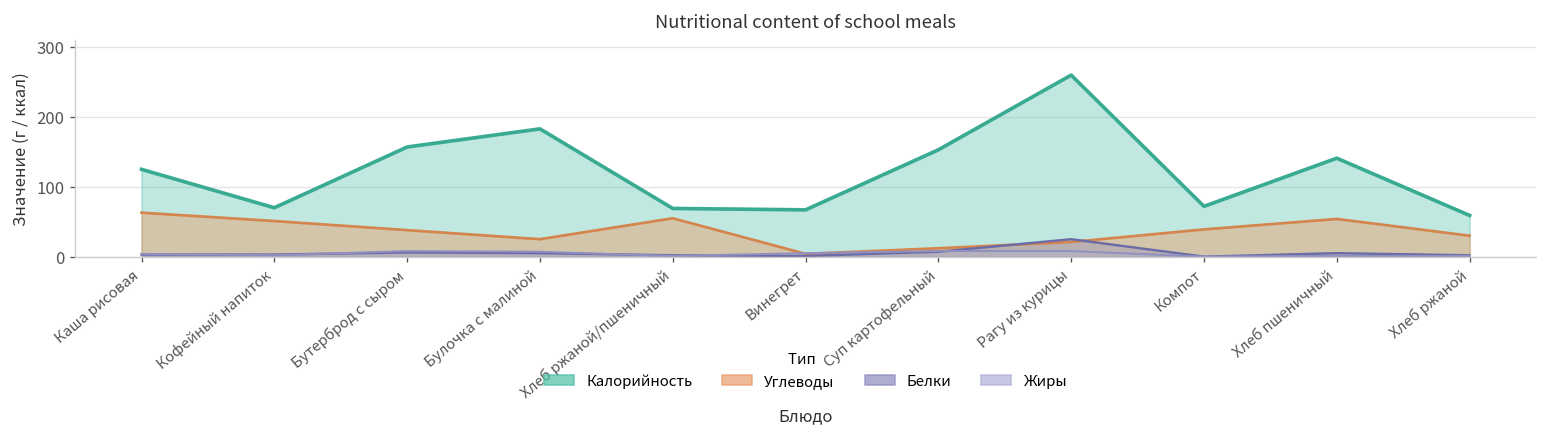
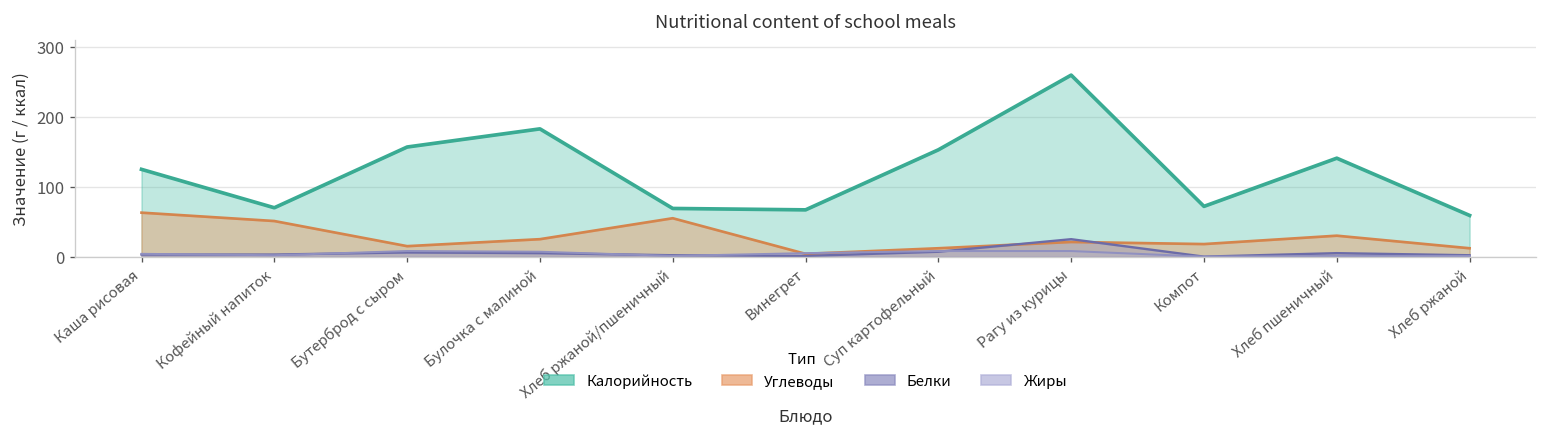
Углеводы, Бутерброд с сыром: 40 -> 20
Углеводы, Компот: 40 -> 20
Углеводы, Хлеб пшеничный: 50 -> 30
Углеводы, Хлеб ржаной: 30 -> 10
